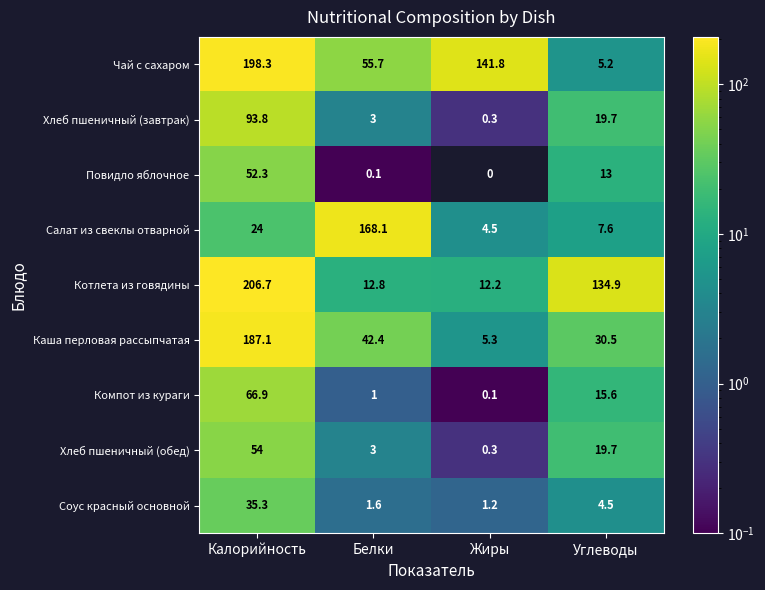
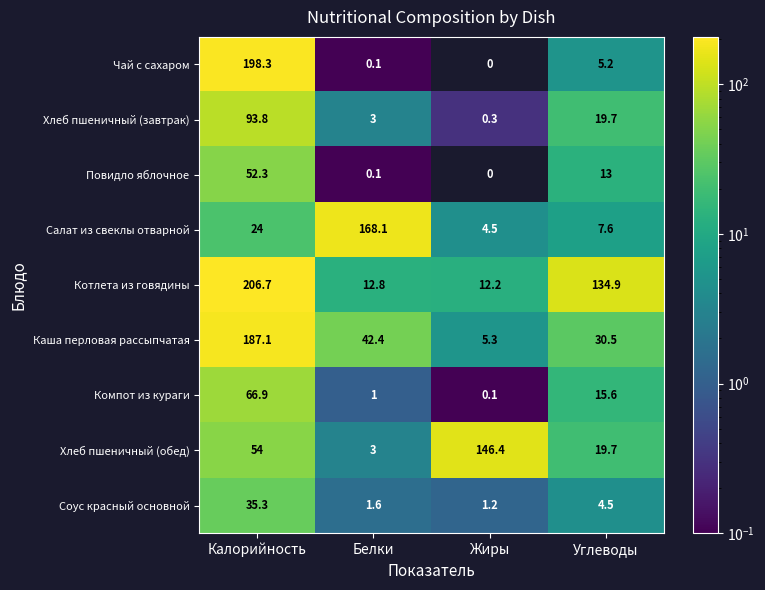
Чай с сахаром, Белки: 55.7 -> 0.1
Чай с сахаром, Жиры: 141.8 -> 0
Хлеб пшеничный (обед), Жиры: 0.3 -> 146.4
